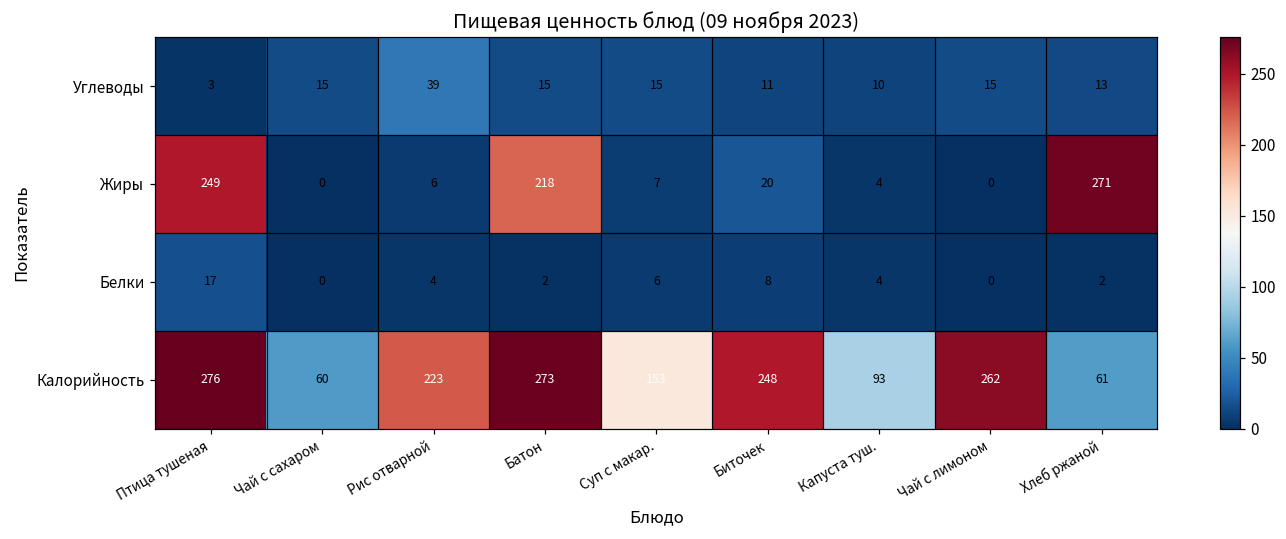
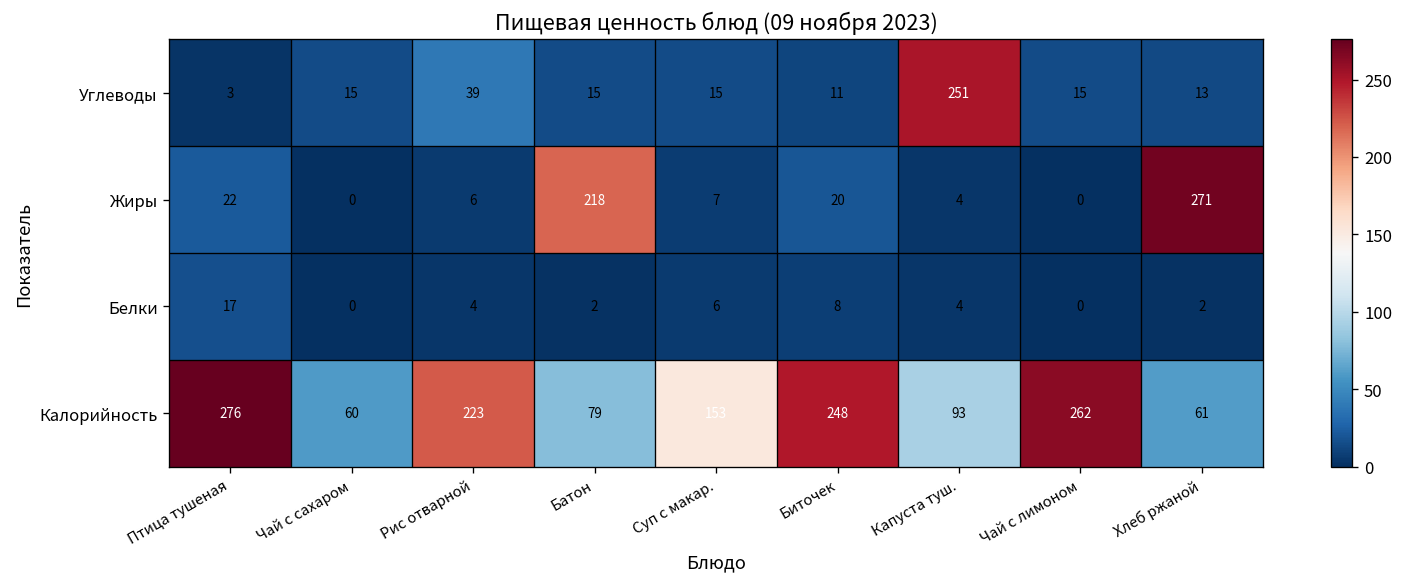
Углеводы, Капуста туш.: 10 -> 251
Жиры, Птица тушеная: 249 -> 22
Калорийность, Батон: 273 -> 79
